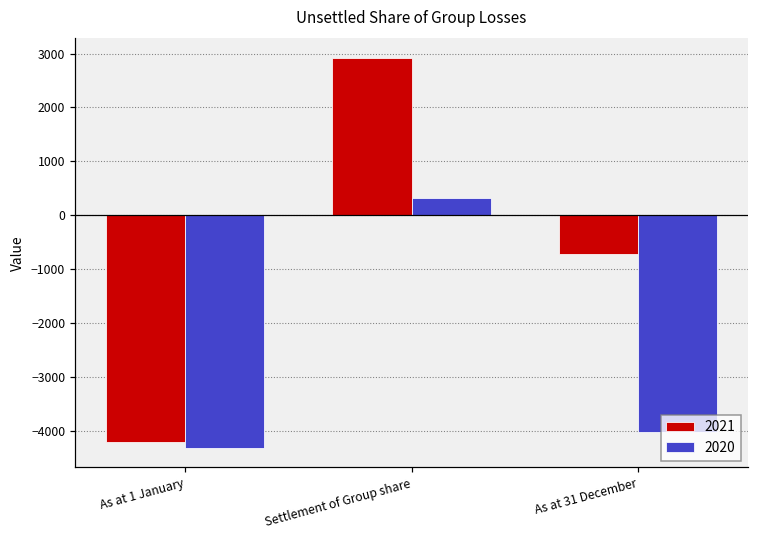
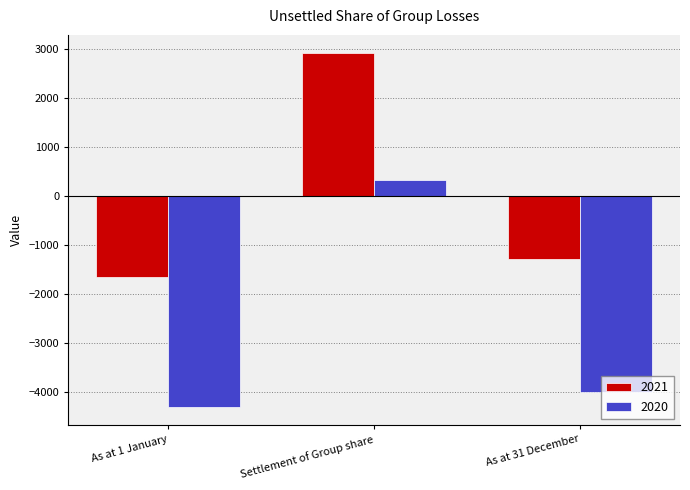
2021, As at 1 January: -4200 -> -1700
2021, As at 31 December: -700 -> -1300
